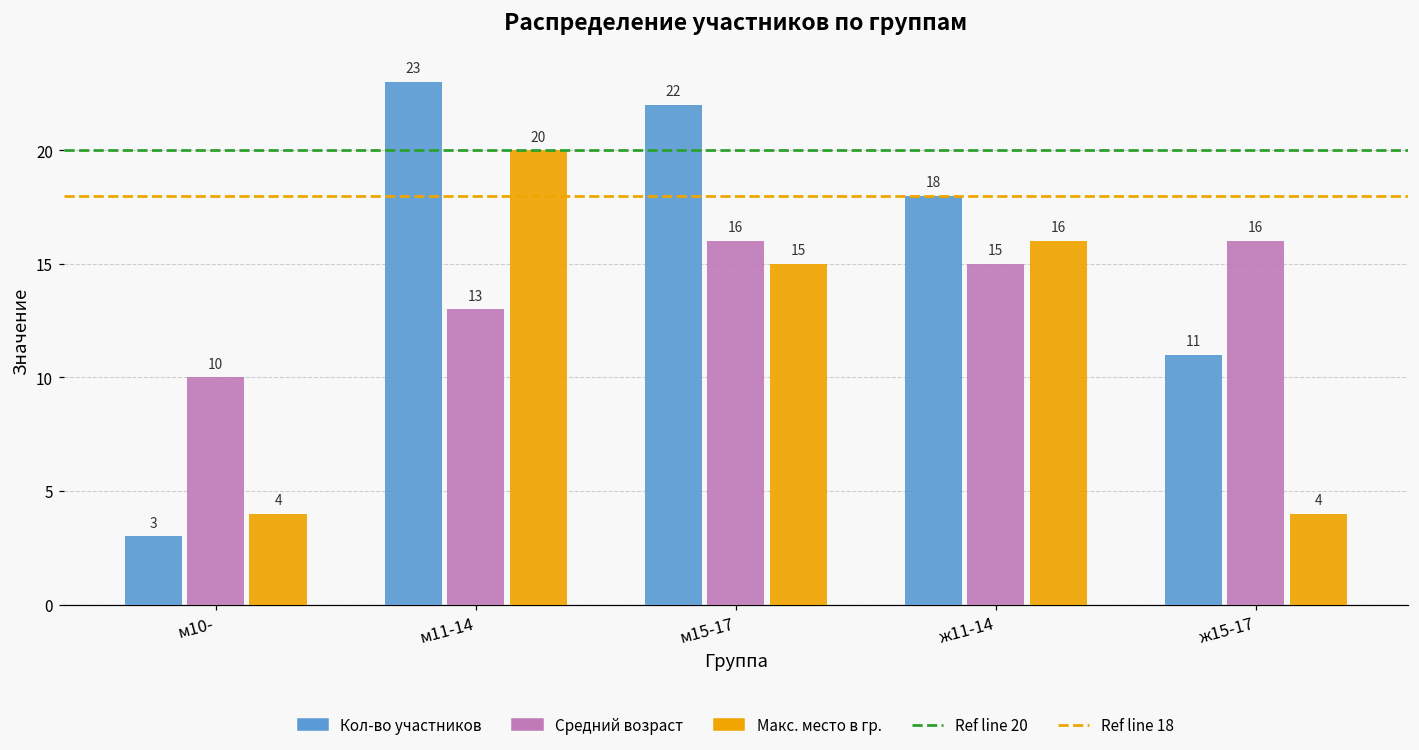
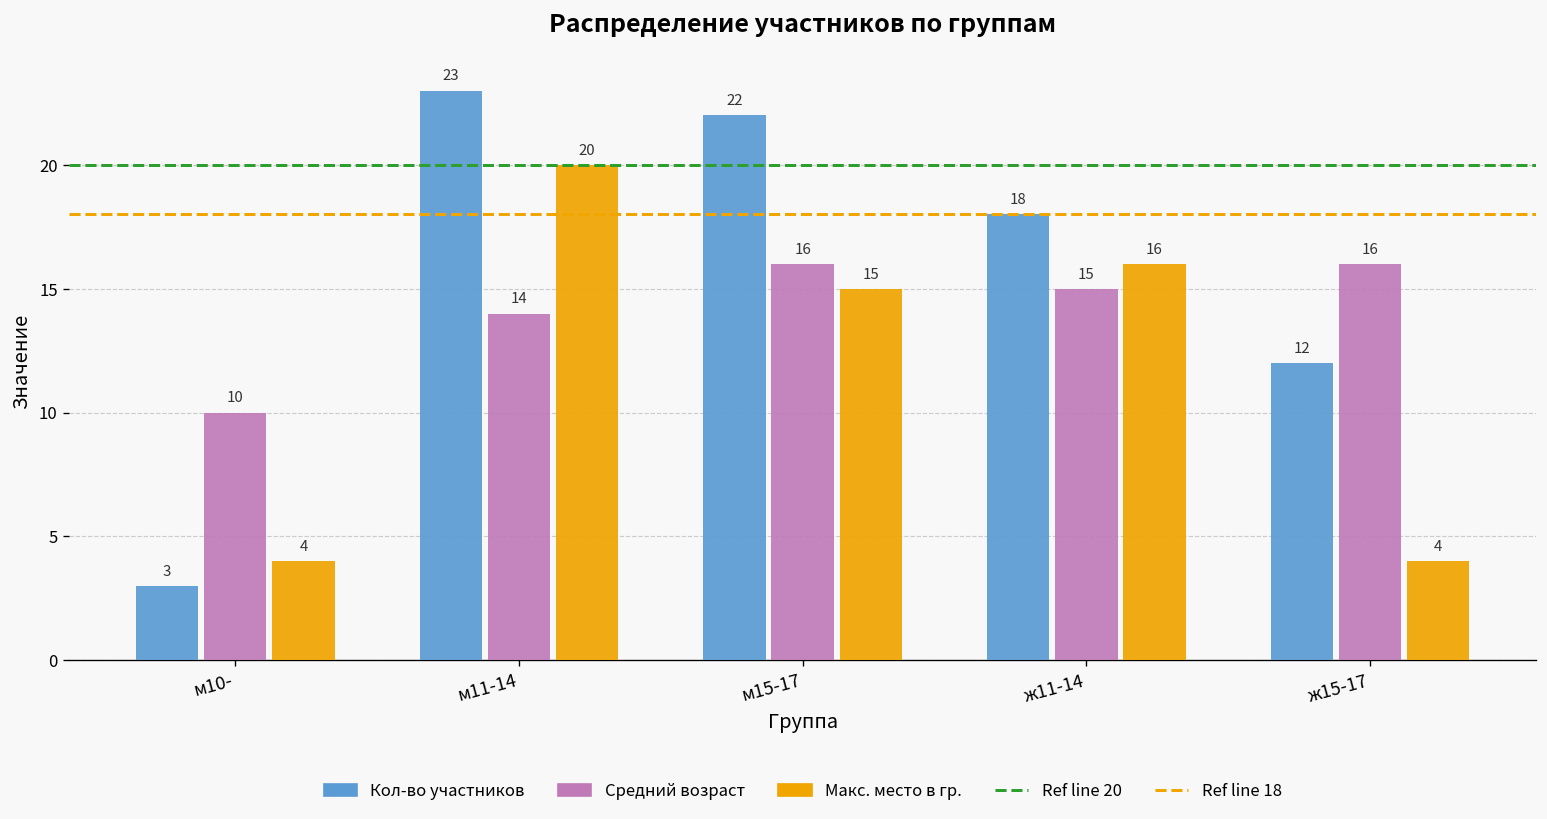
Средний возраст, м11-14: 13 -> 14
Кол-во участников, ж15-17: 11 -> 12
